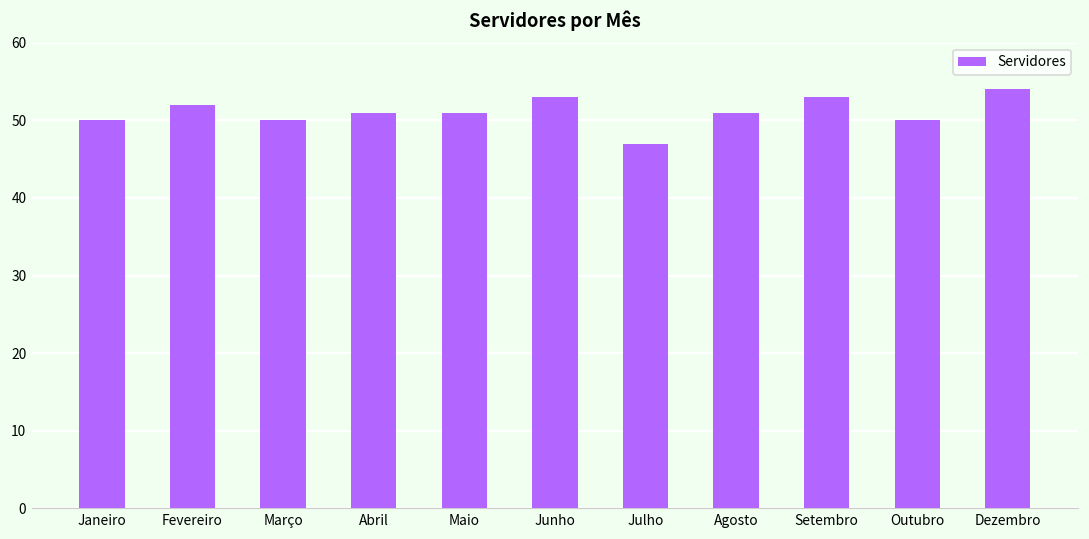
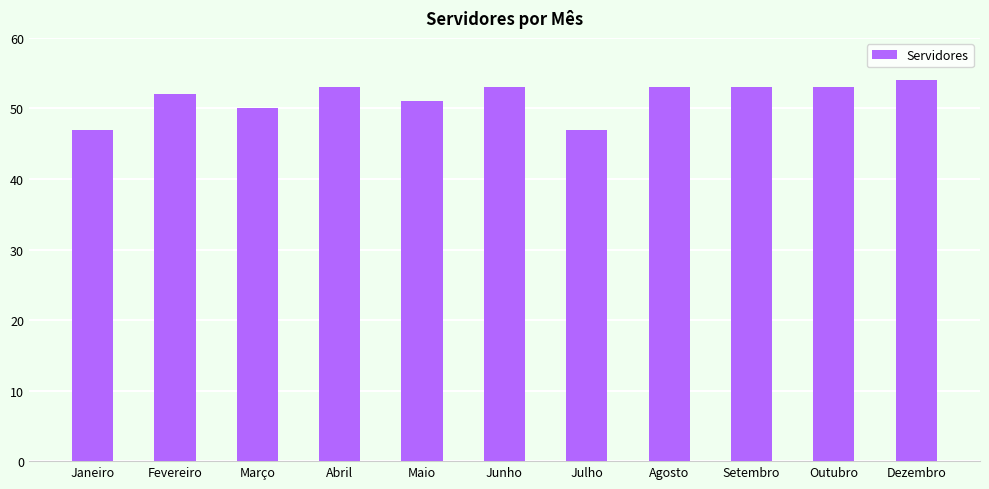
Janeiro: 50 -> 47
Abril: 51 -> 53
Agosto: 51 -> 53
Outubro: 50 -> 53
